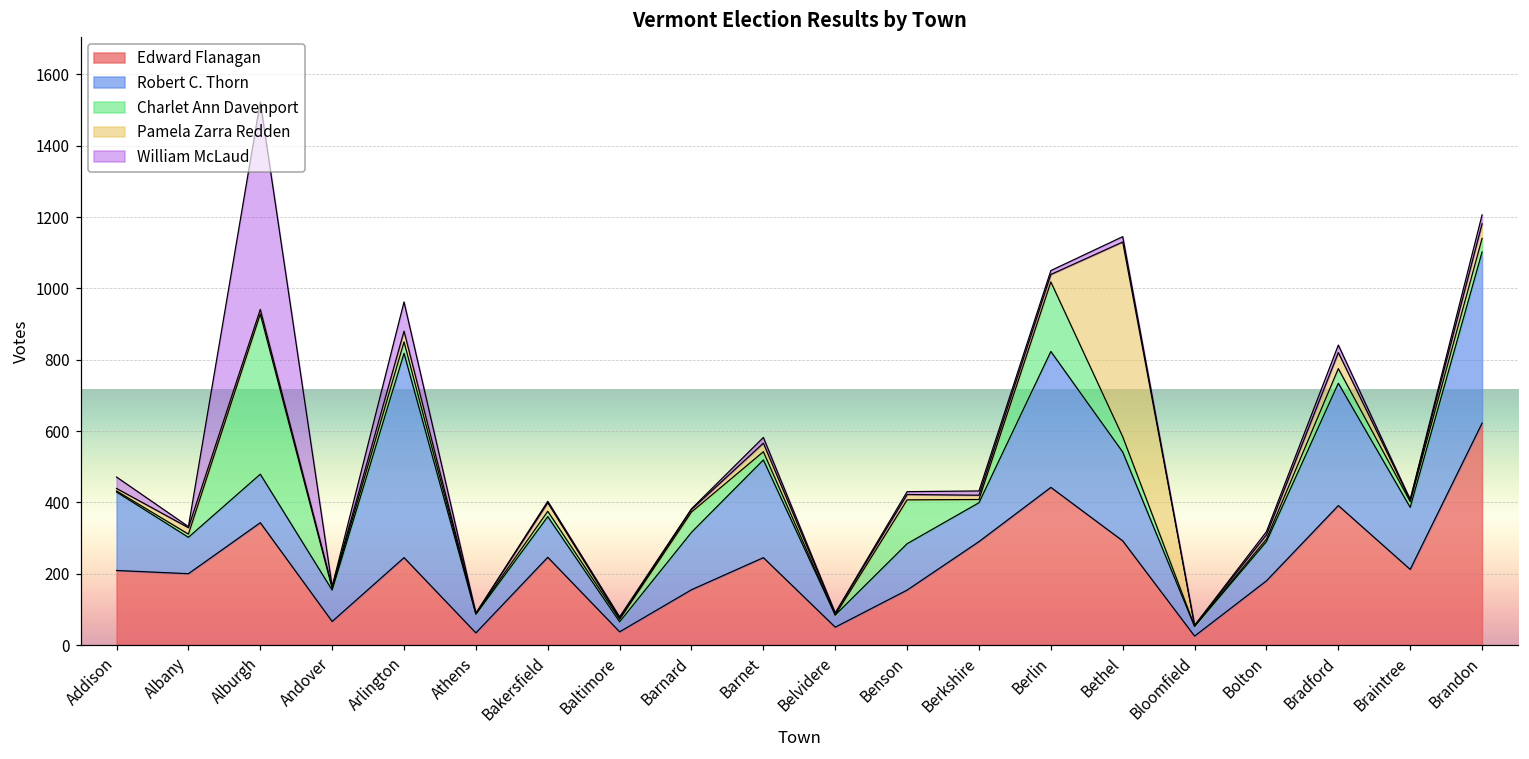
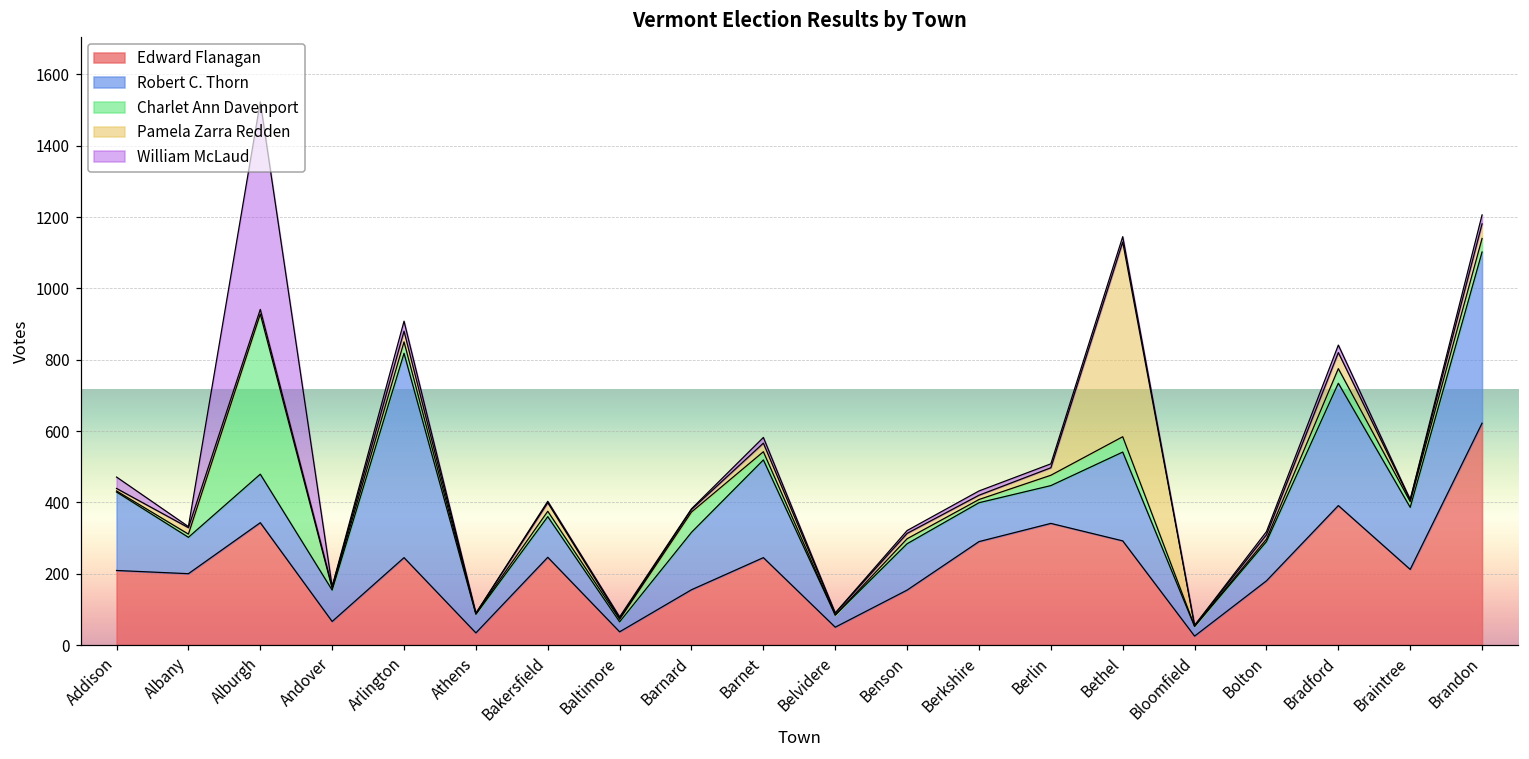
William McLaud, Arlington: 80 -> 30
Charlet Ann Davenport, Benson: 120 -> 10
Edward Flanagan, Berlin: 440 -> 340
Robert C. Thorn, Berlin: 380 -> 110
Charlet Ann Davenport, Berlin: 200 -> 30
